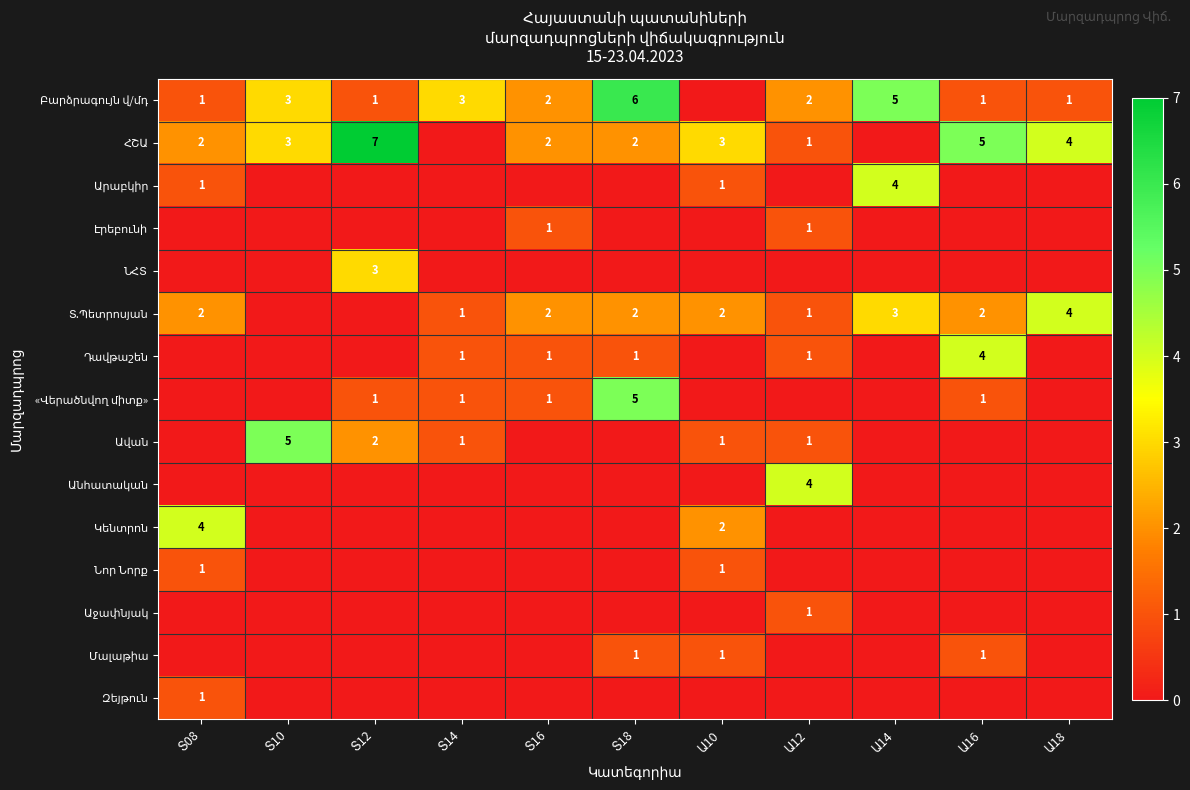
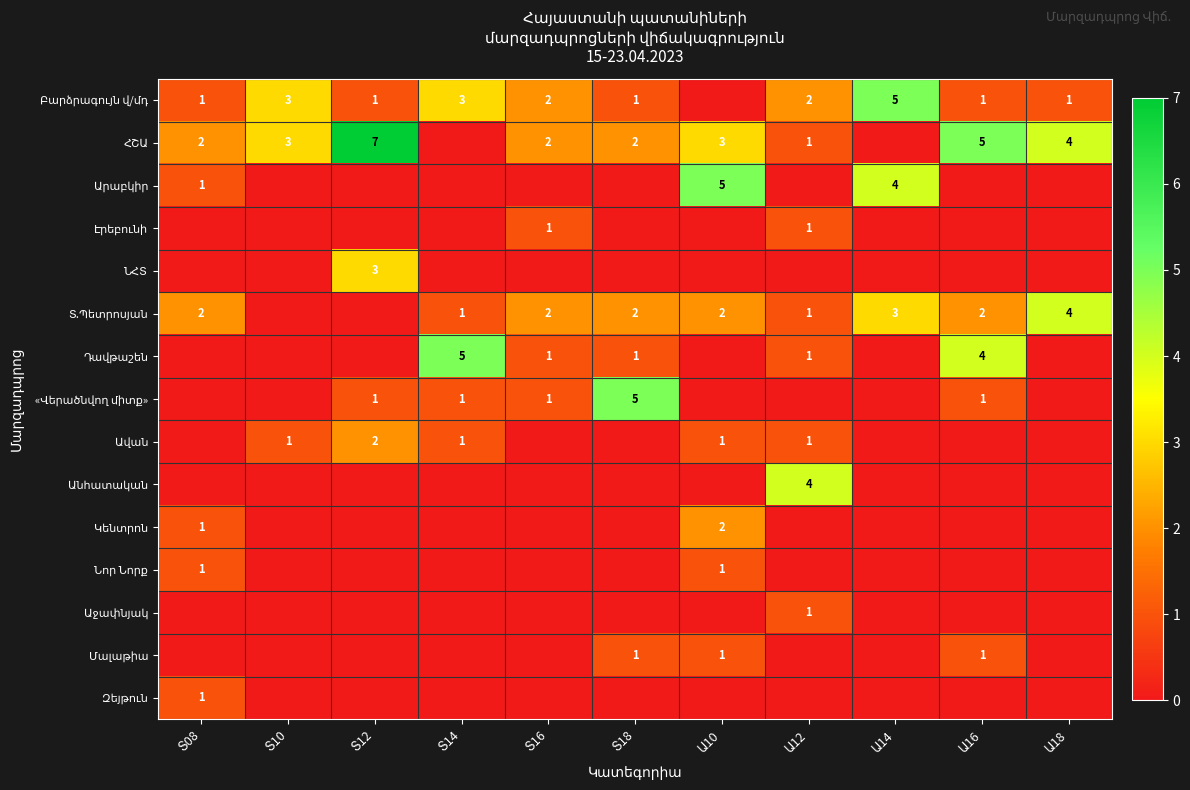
Բարձրագույն վ/մդ, Տ18: 6 -> 1
Արաբկիր, Ա10: 1 -> 5
Դավթաշեն, Տ14: 1 -> 5
Ավան, Տ10: 5 -> 1
Կենտրոն, Տ08: 4 -> 1
